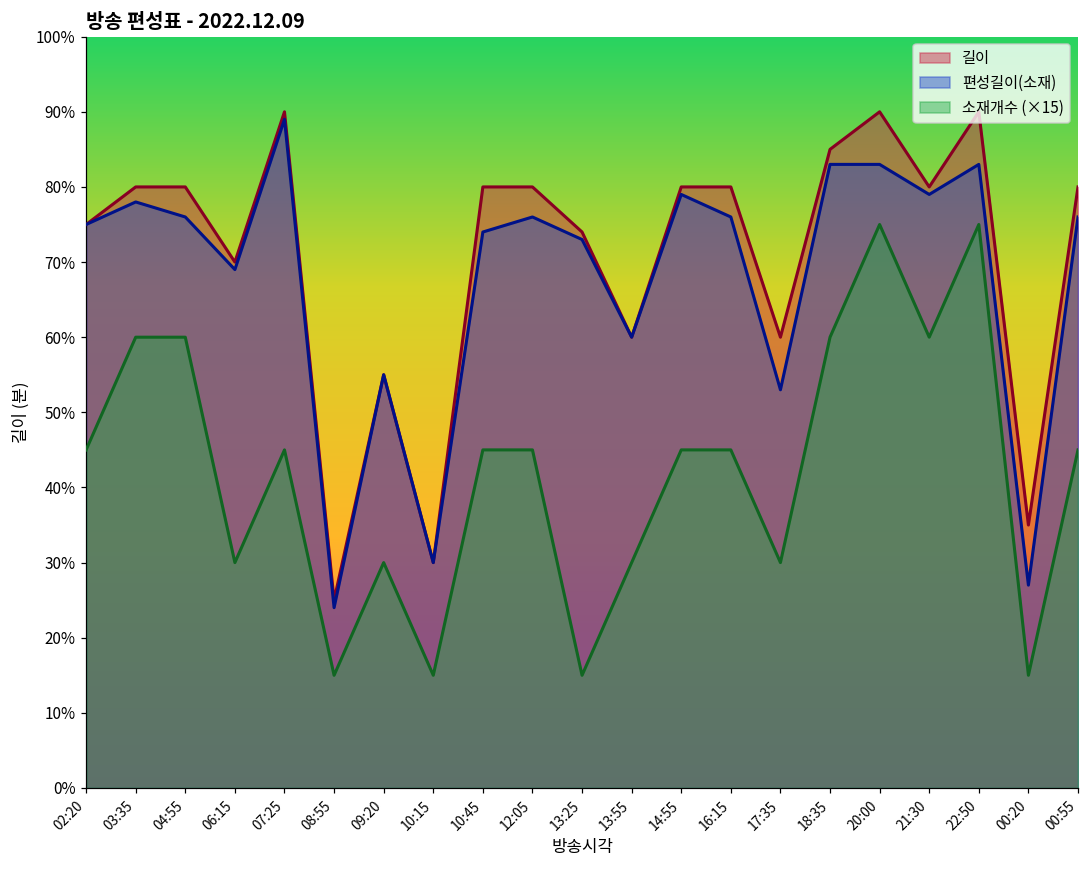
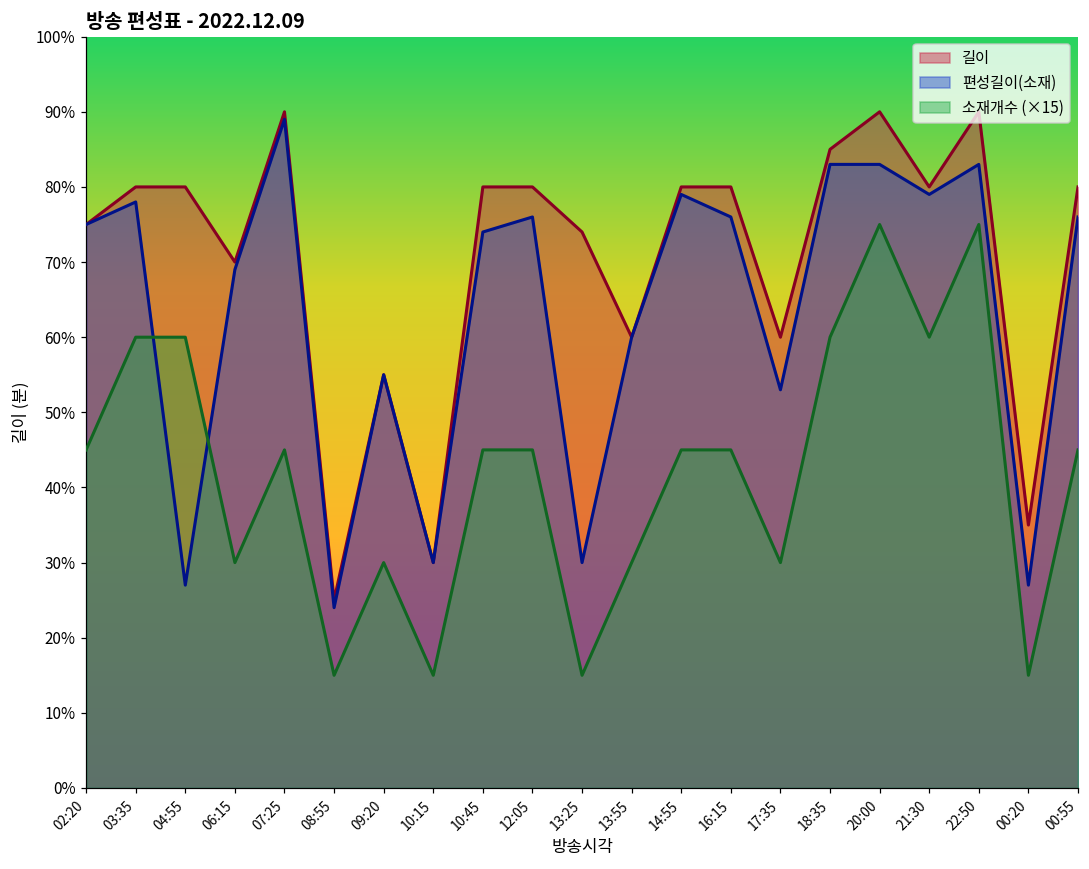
편성길이(소재), 04:55: 76% -> 27%
편성길이(소재), 13:25: 73% -> 30%
